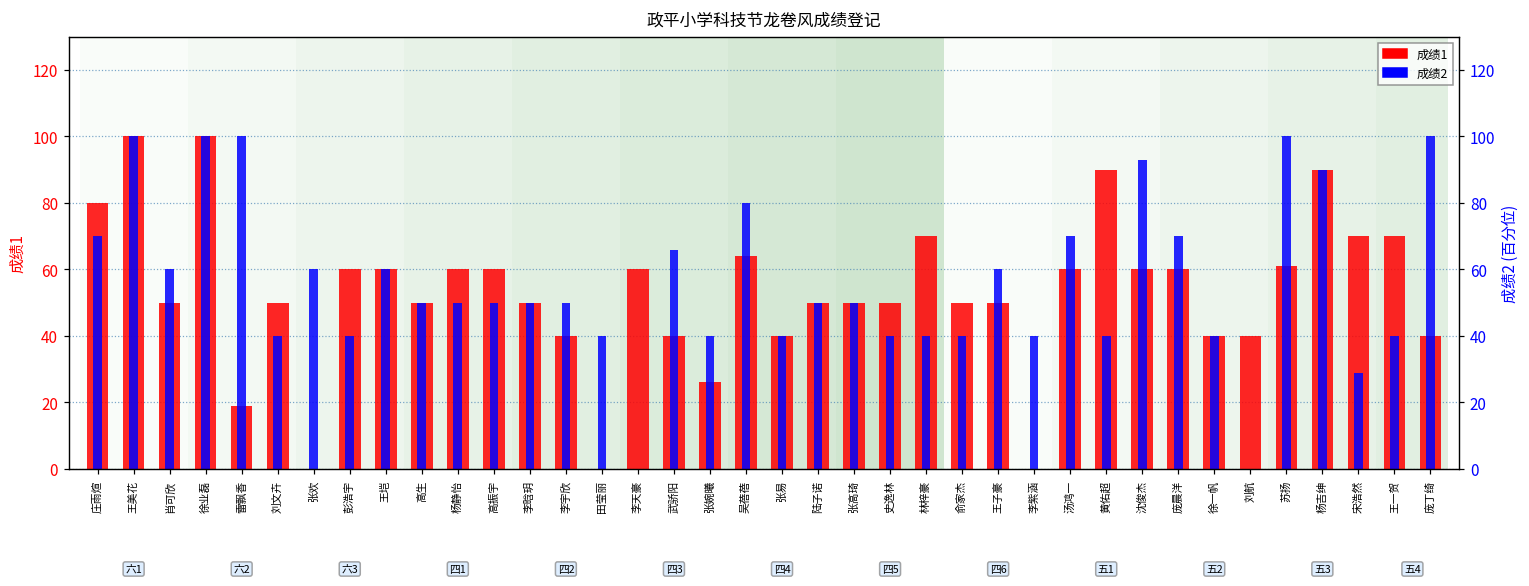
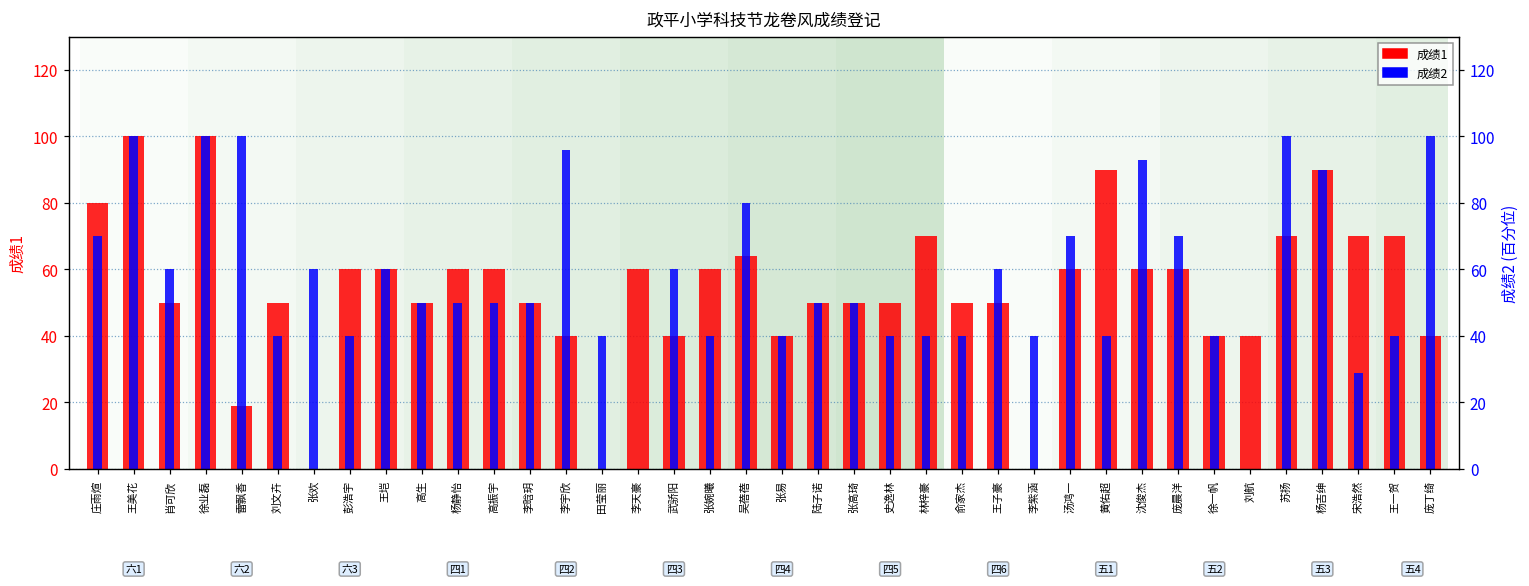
成绩2, 李宇欣: 50 -> 96
成绩2, 武骄阳: 66 -> 60
成绩1, 张婉曦: 26 -> 60
成绩1, 苏扬: 61 -> 70
